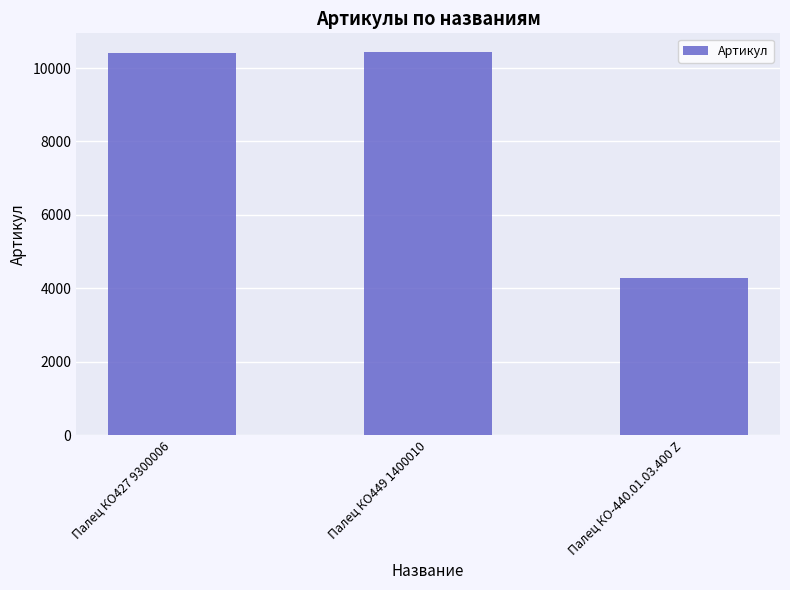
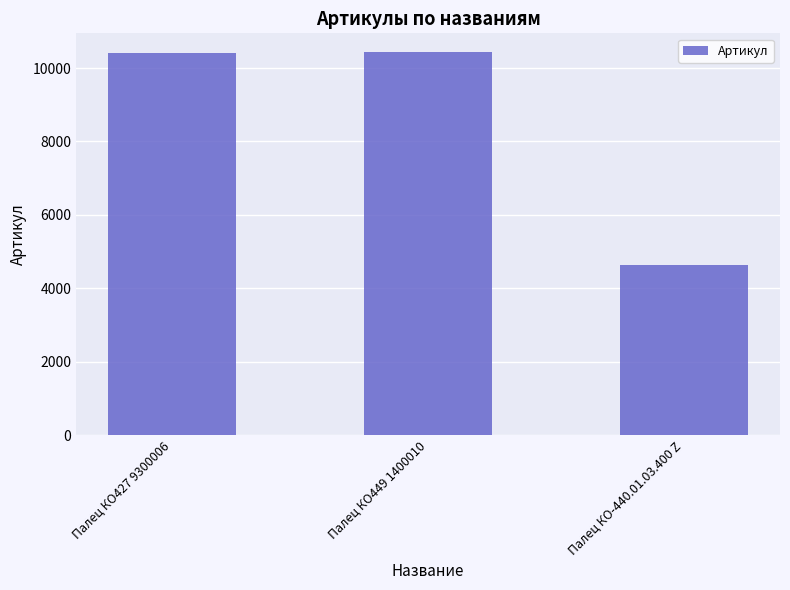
Палец КО-440.01.03.400 Z: 4300 -> 4600
